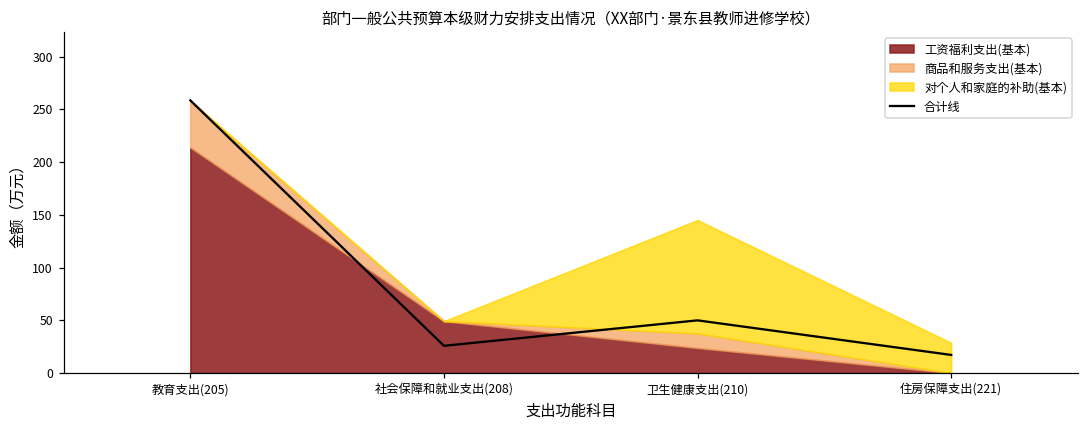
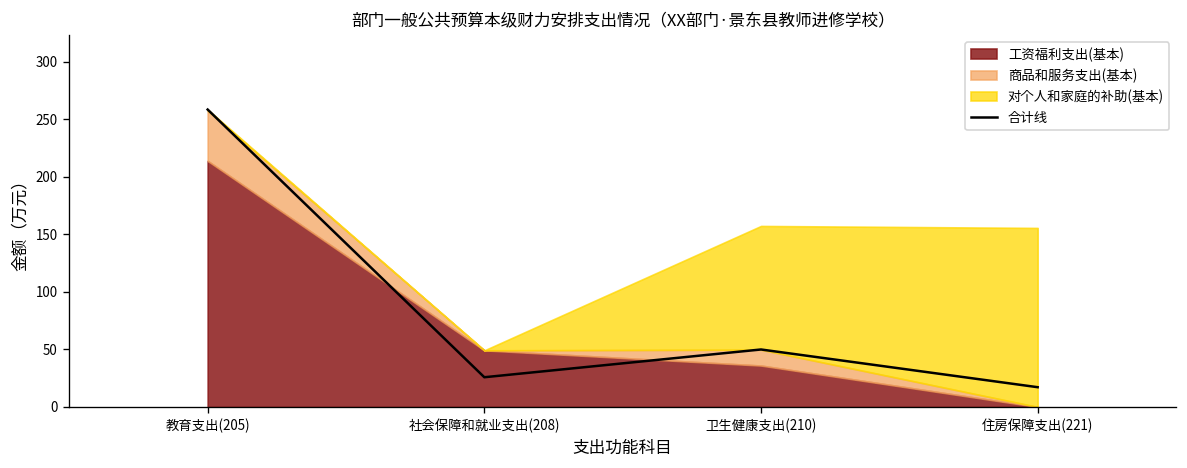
工资福利支出(基本), 卫生健康支出(210): 20 -> 40
对个人和家庭的补助(基本), 住房保障支出(221): 30 -> 160
